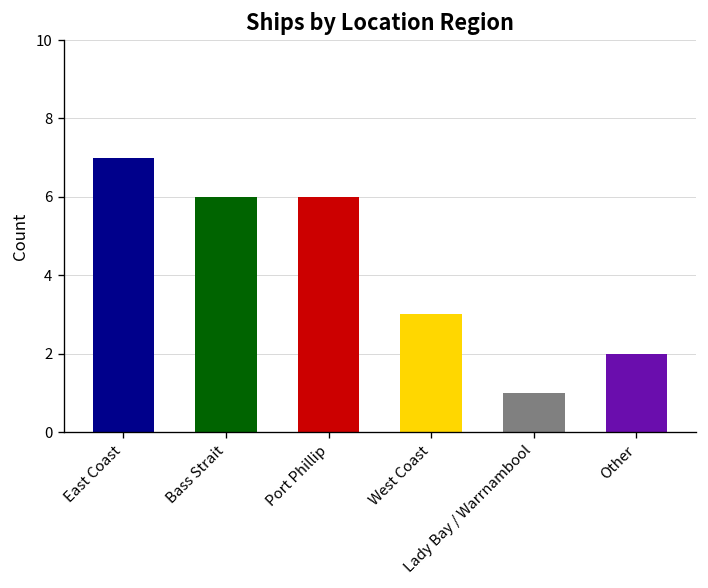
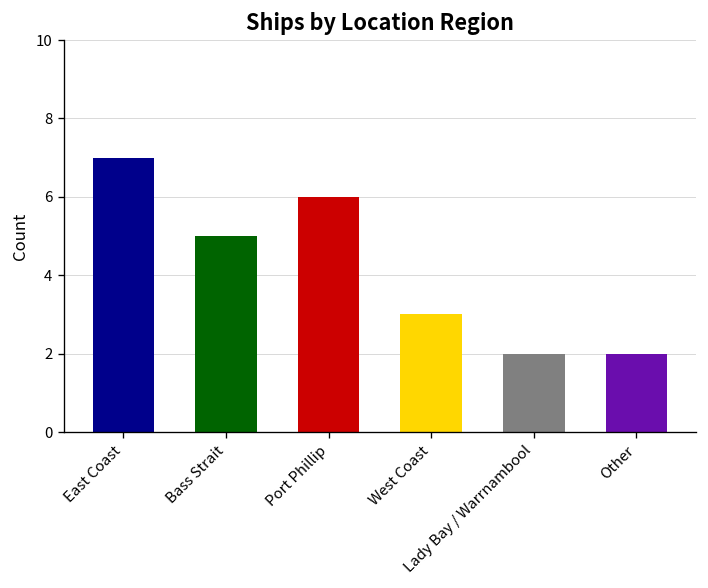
Bass Strait: 6 -> 5
Lady Bay / Warrnambool: 1 -> 2
